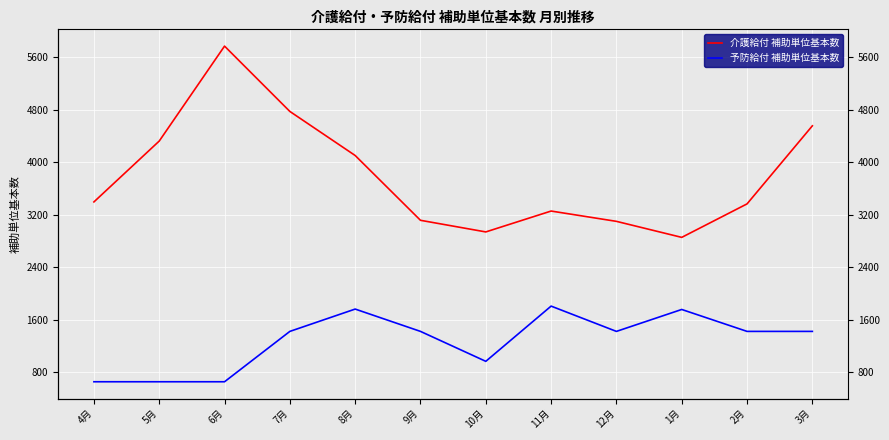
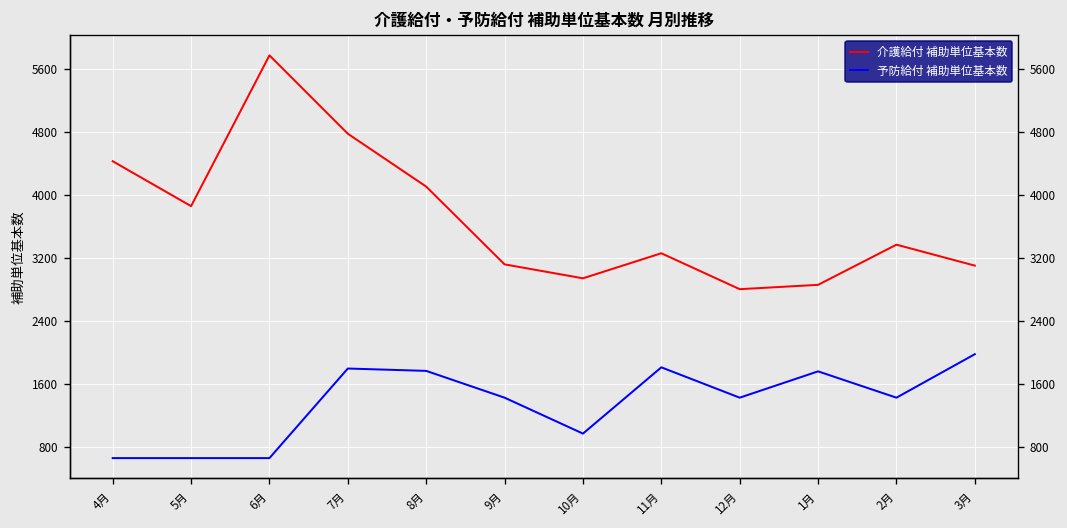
介護給付 補助単位基本数, 4月: 3400 -> 4400
介護給付 補助単位基本数, 5月: 4300 -> 3900
予防給付 補助単位基本数, 7月: 1400 -> 1800
介護給付 補助単位基本数, 12月: 3100 -> 2800
介護給付 補助単位基本数, 3月: 4600 -> 3100
予防給付 補助単位基本数, 3月: 1400 -> 2000
